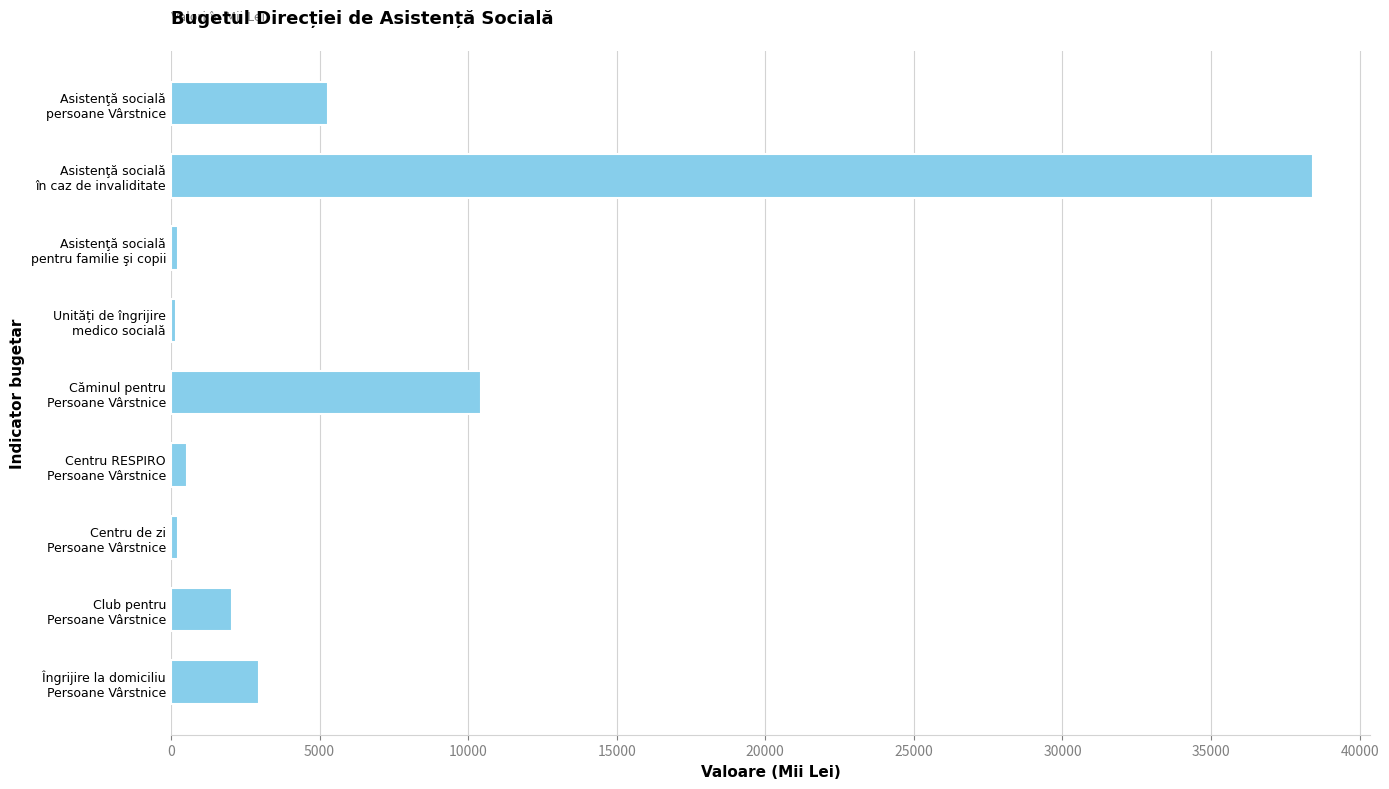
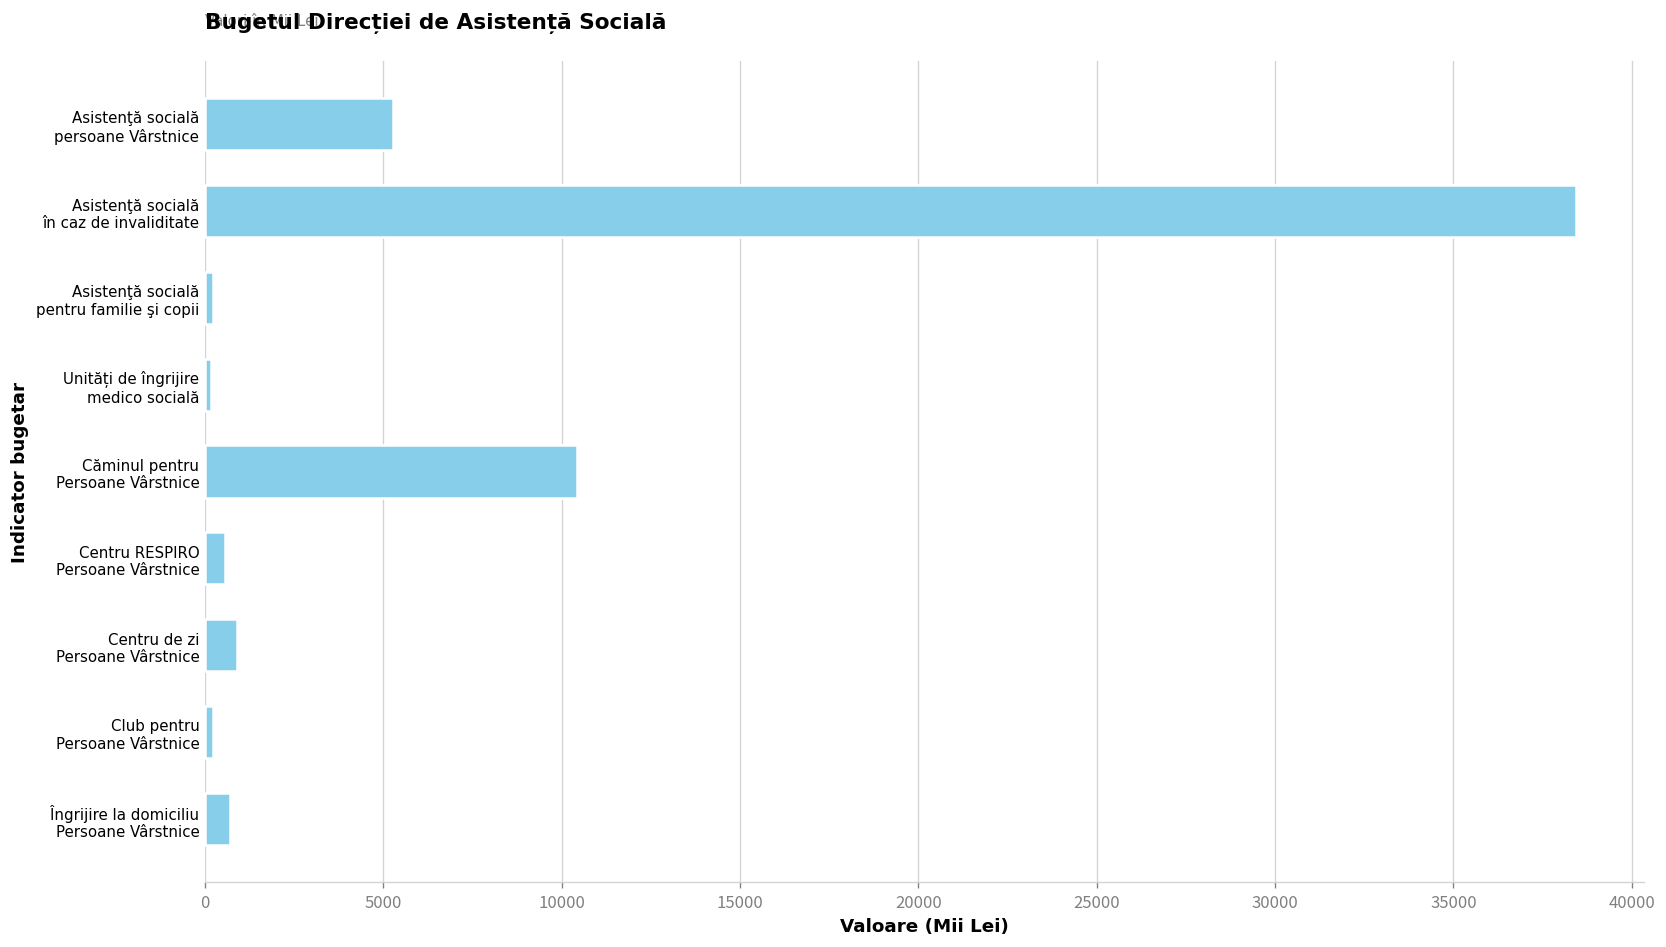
Centru de zi Persoane Vârstnice: 200 -> 900
Club pentru Persoane Vârstnice: 2000 -> 200
Îngrijire la domiciliu Persoane Vârstnice: 3000 -> 700
